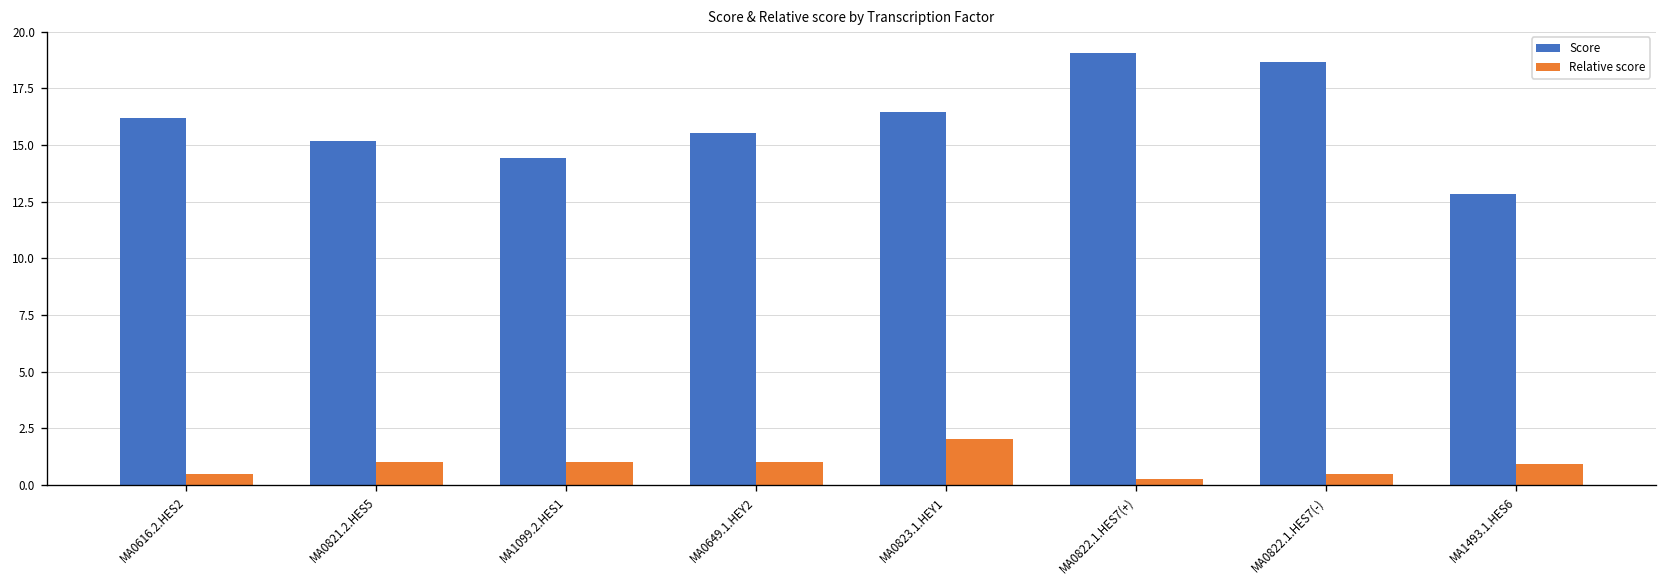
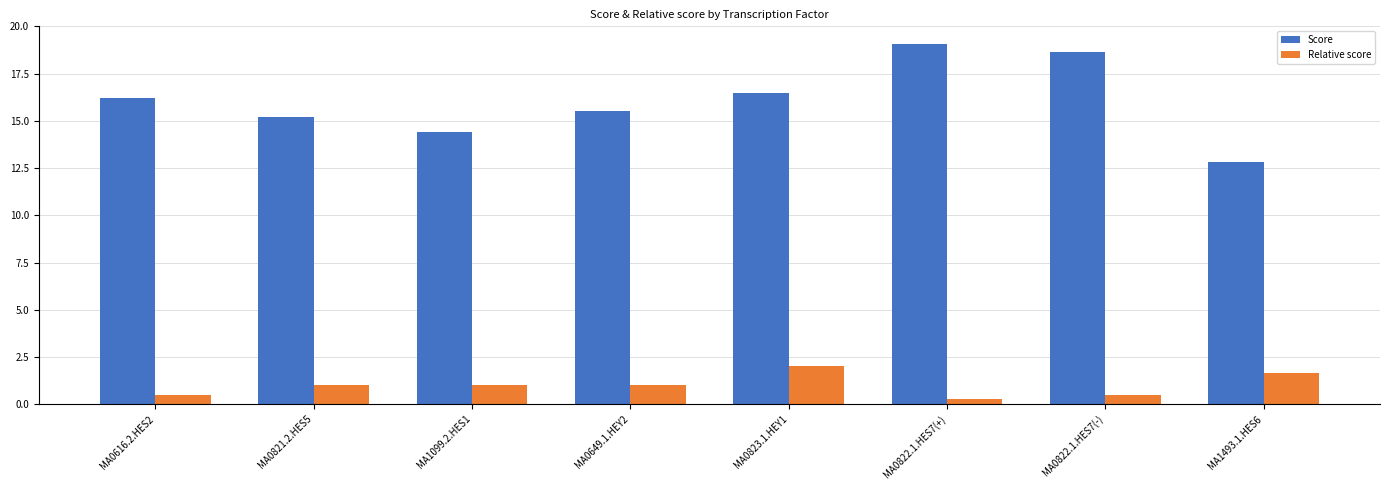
Relative score, MA1493.1.HES6: 0.9 -> 1.7
